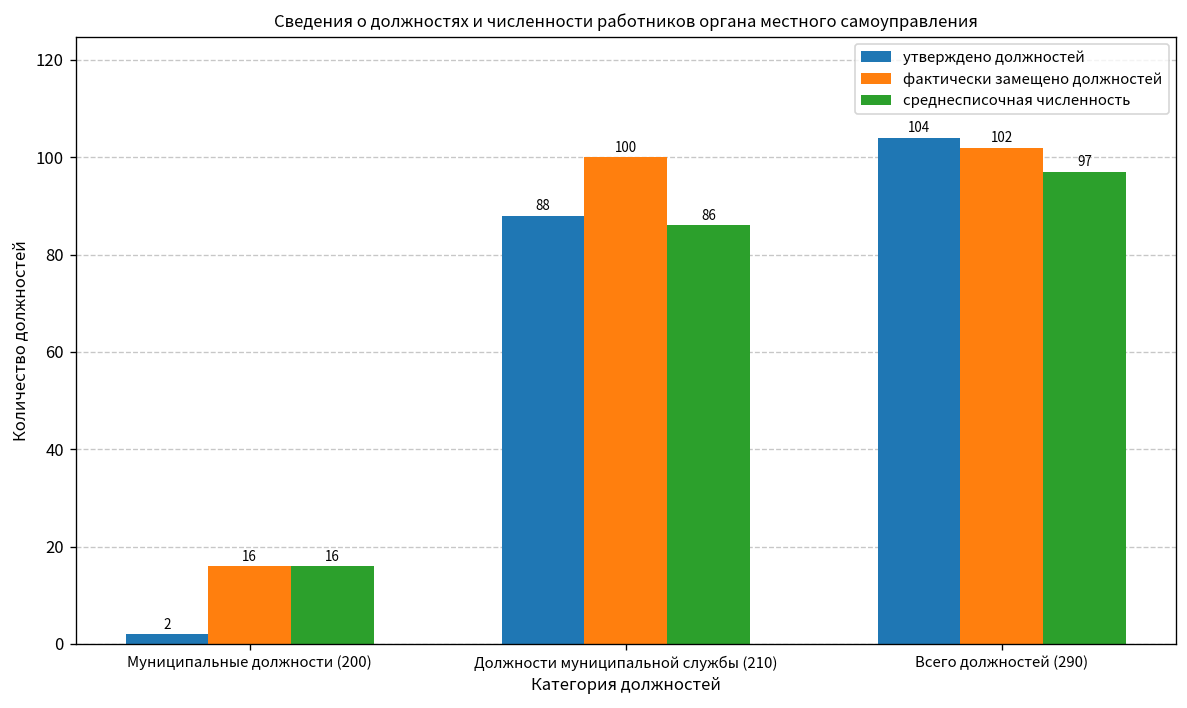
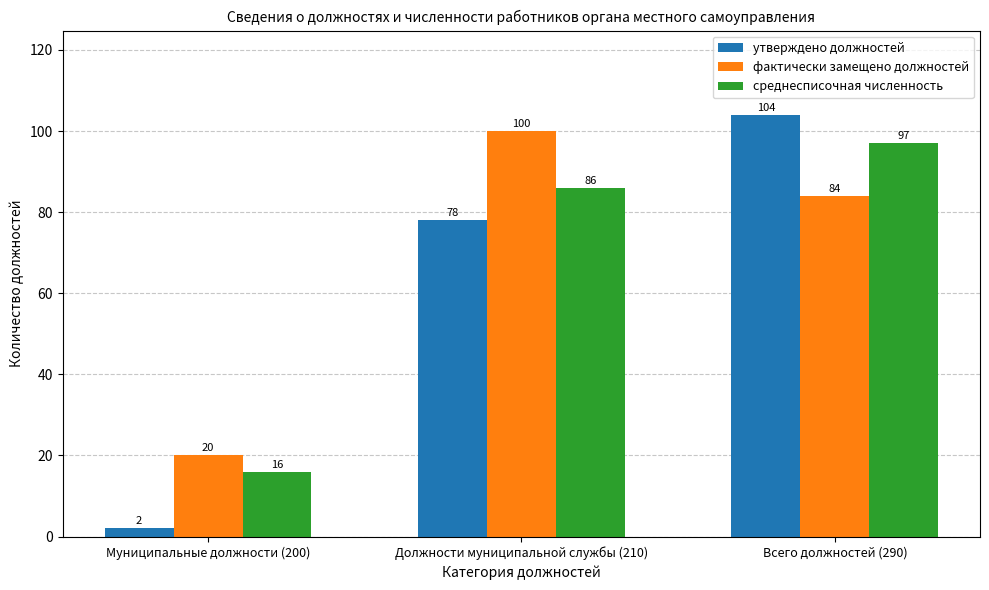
фактически замещено должностей, Муниципальные должности (200): 16 -> 20
утверждено должностей, Должности муниципальной службы (210): 88 -> 78
фактически замещено должностей, Всего должностей (290): 102 -> 84
